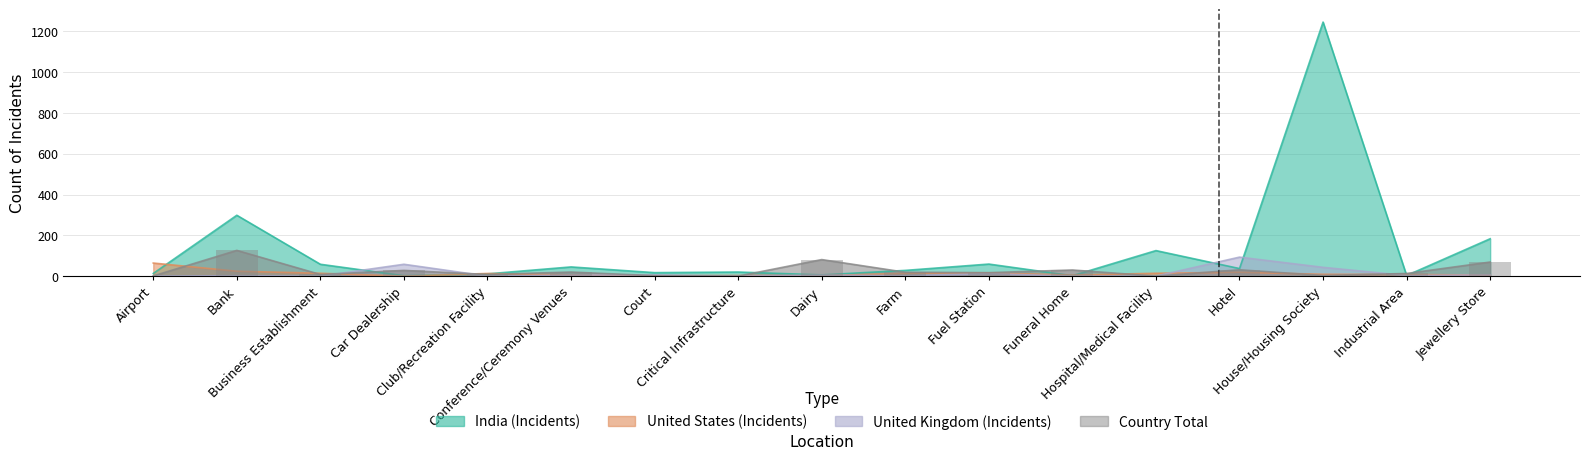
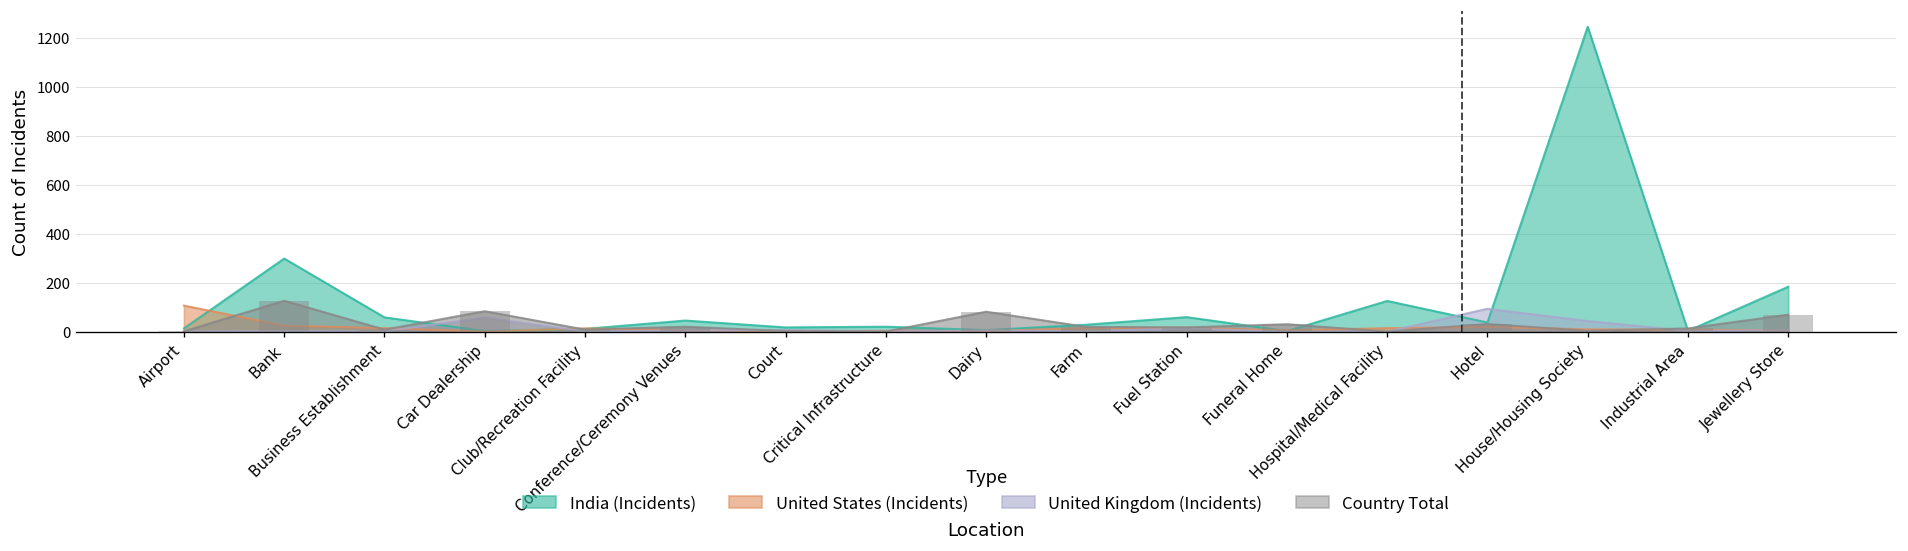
United States (Incidents), Airport: 70 -> 110
Country Total, Car Dealership: 30 -> 80
